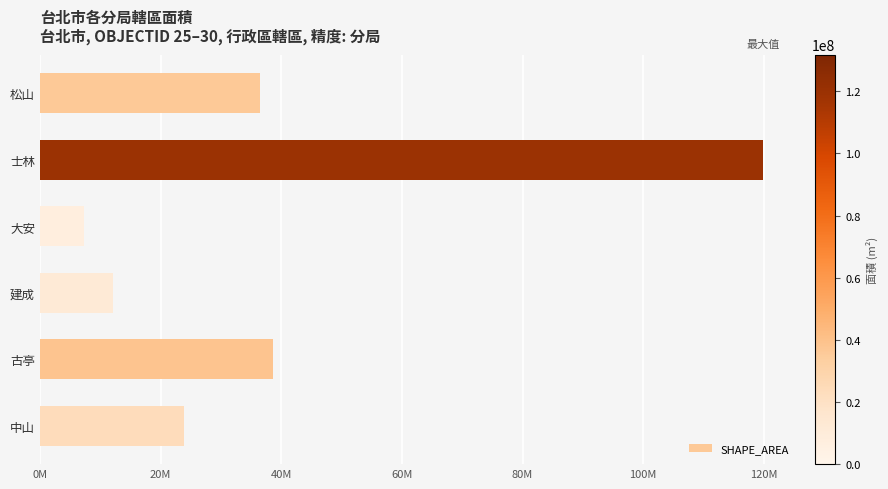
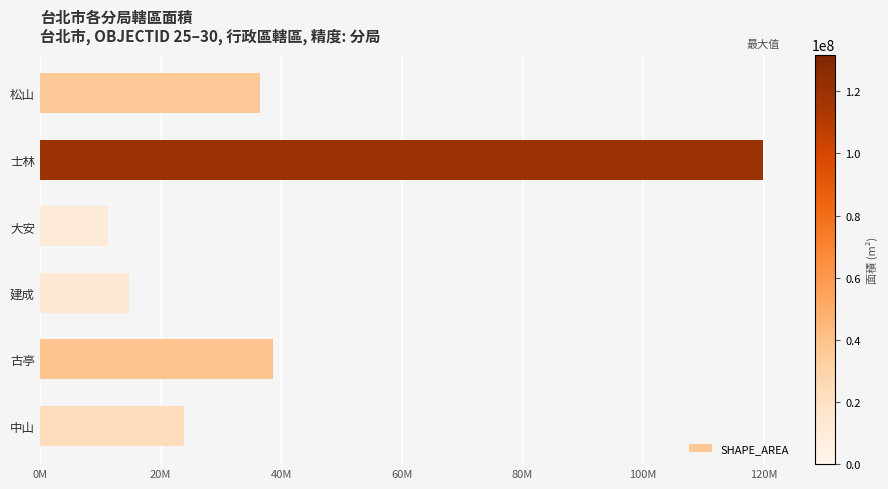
大安: 7000000 -> 11000000
建成: 12000000 -> 15000000
